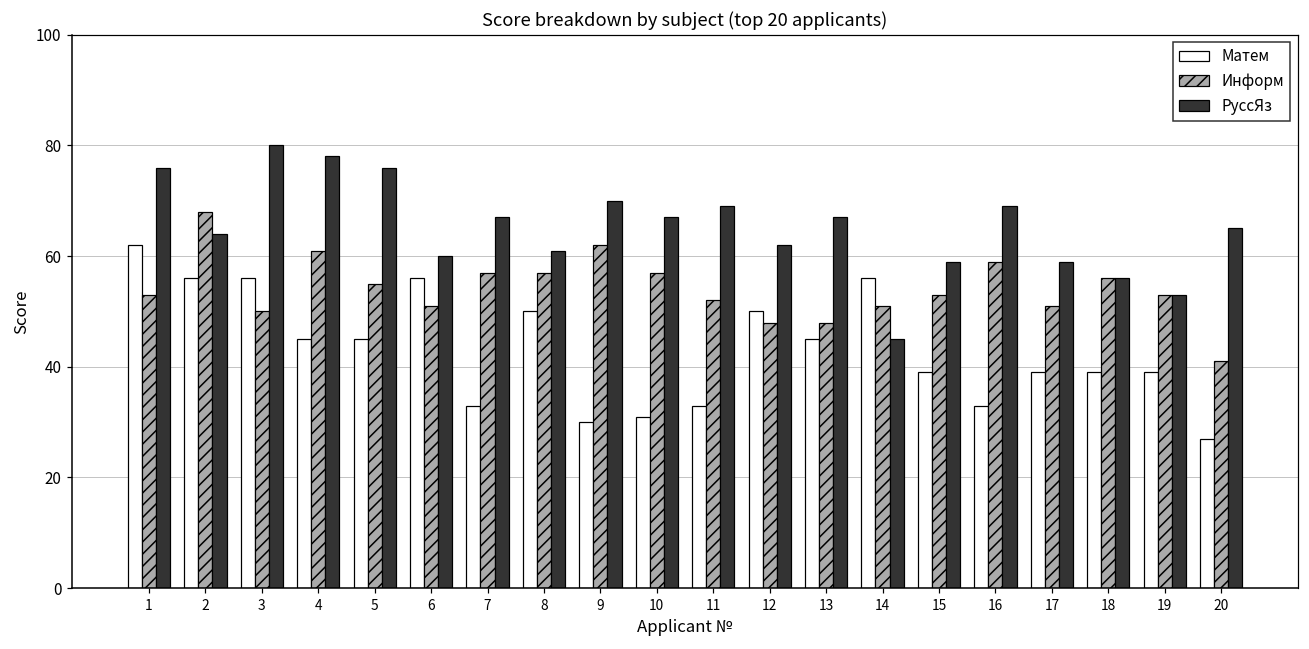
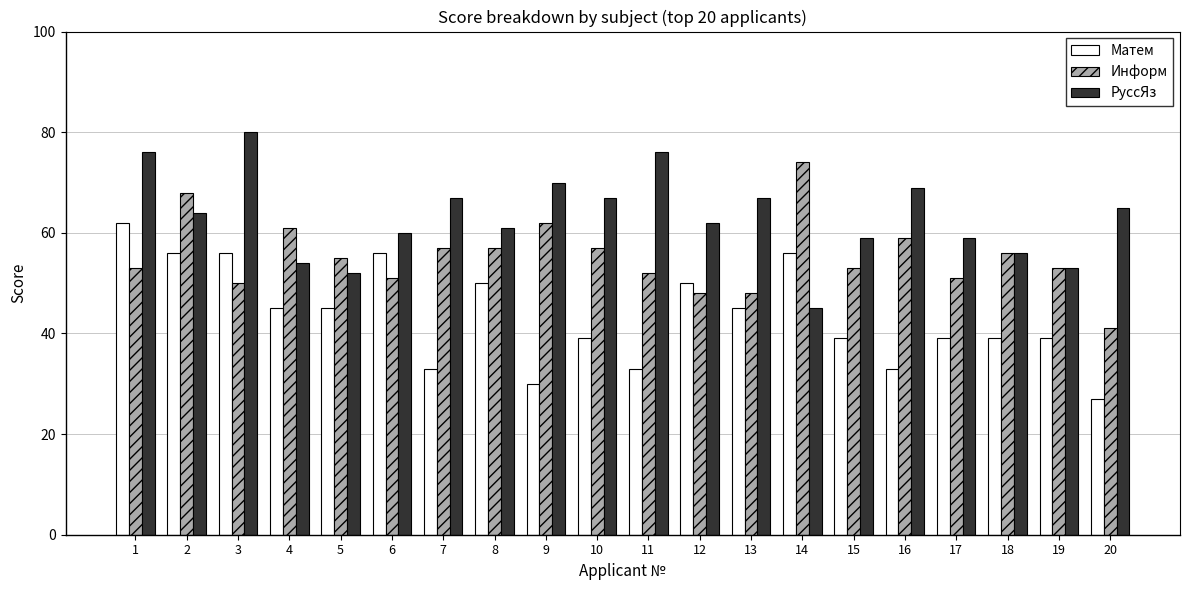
РуссЯз, 4: 78 -> 54
РуссЯз, 5: 76 -> 52
Матем, 10: 31 -> 39
РуссЯз, 11: 69 -> 76
Информ, 14: 51 -> 74
